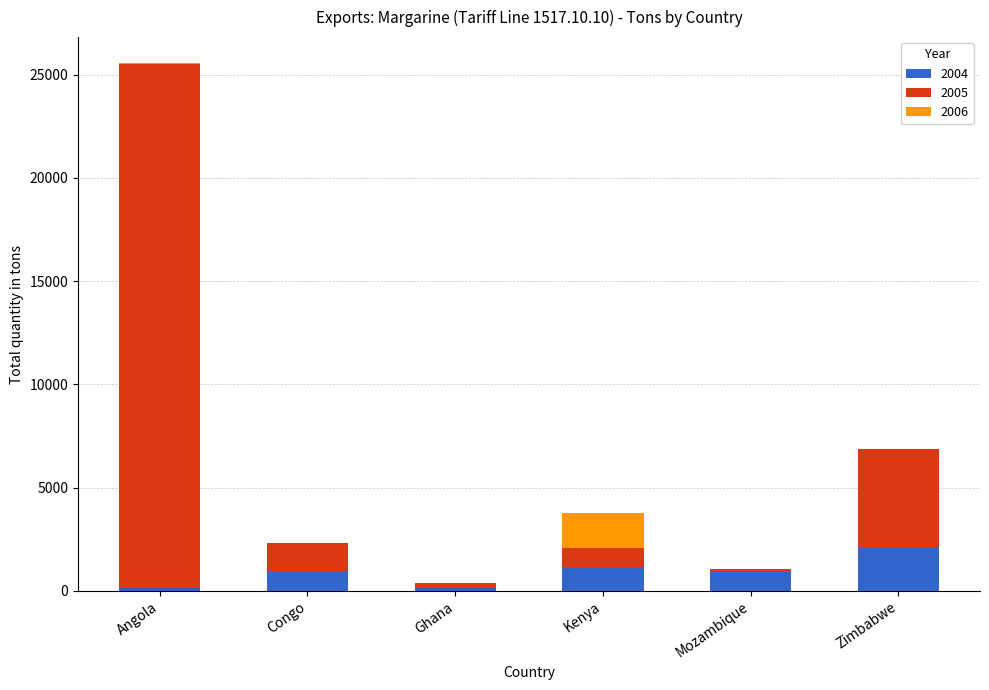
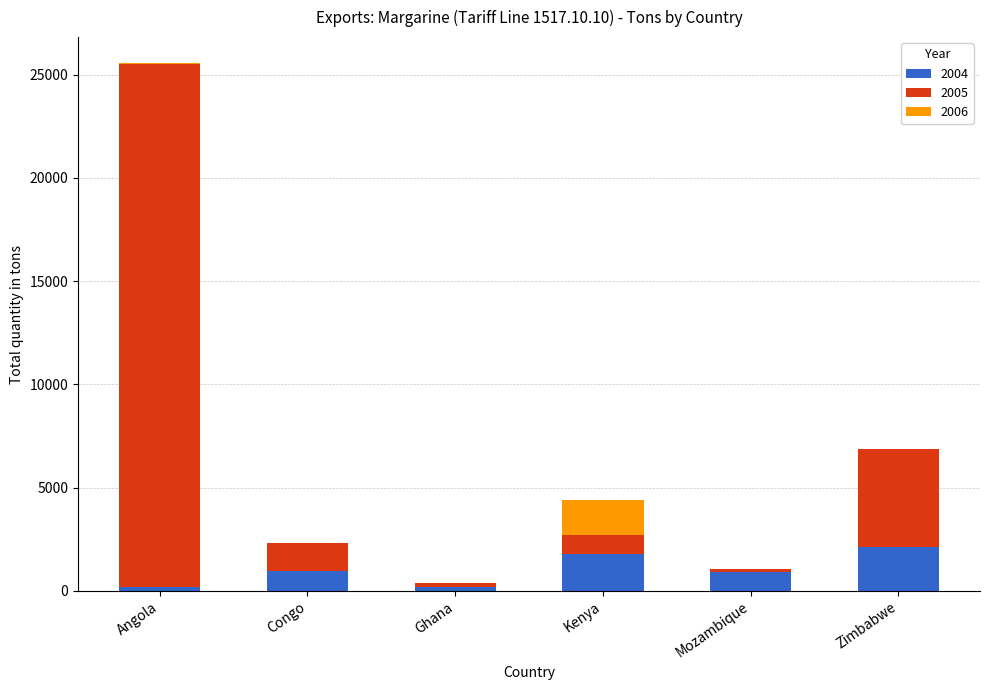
2004, Kenya: 1200 -> 1800
